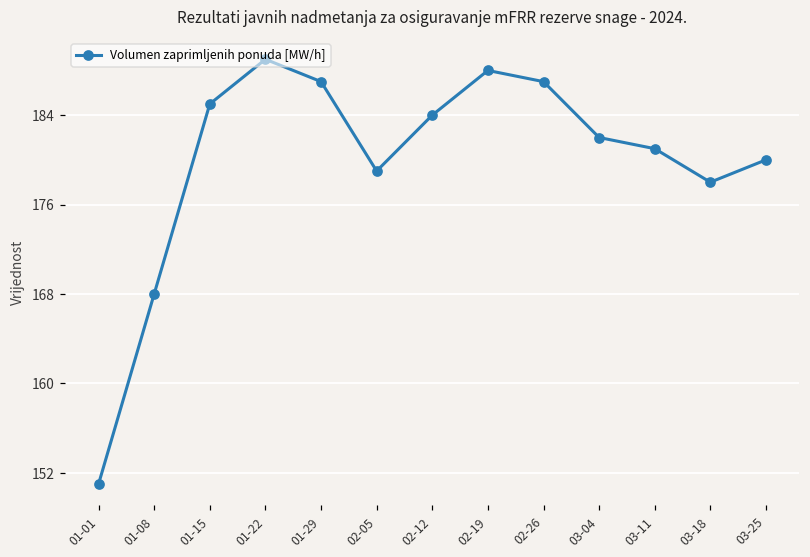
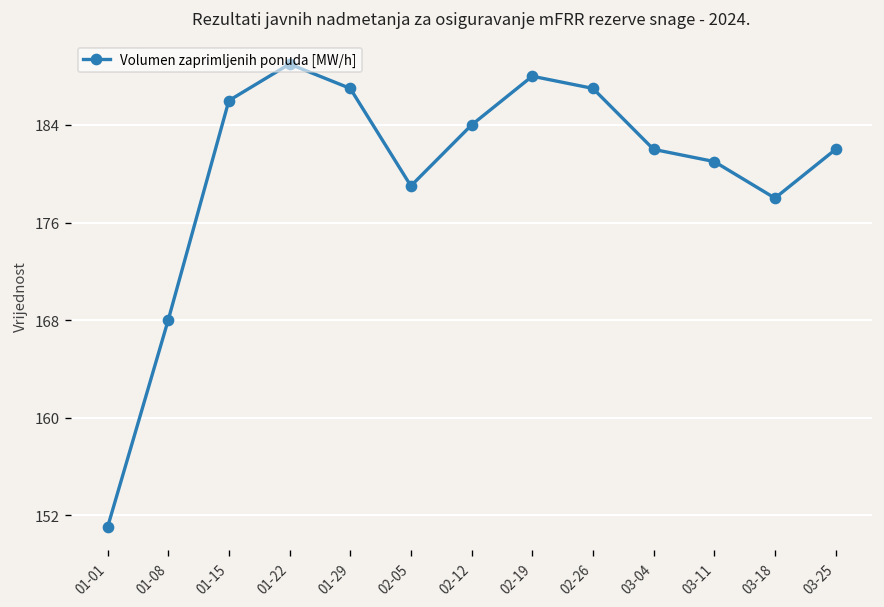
01-15: 185 -> 186
03-25: 180 -> 182
